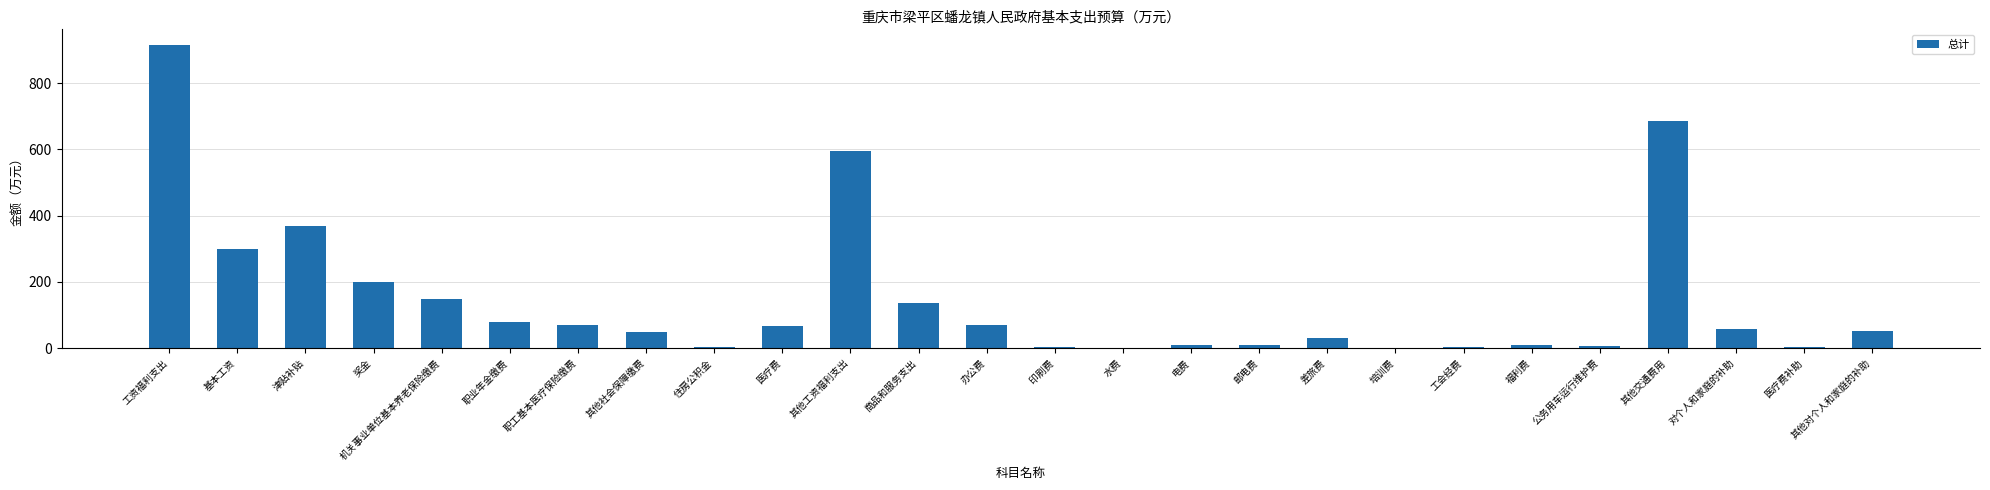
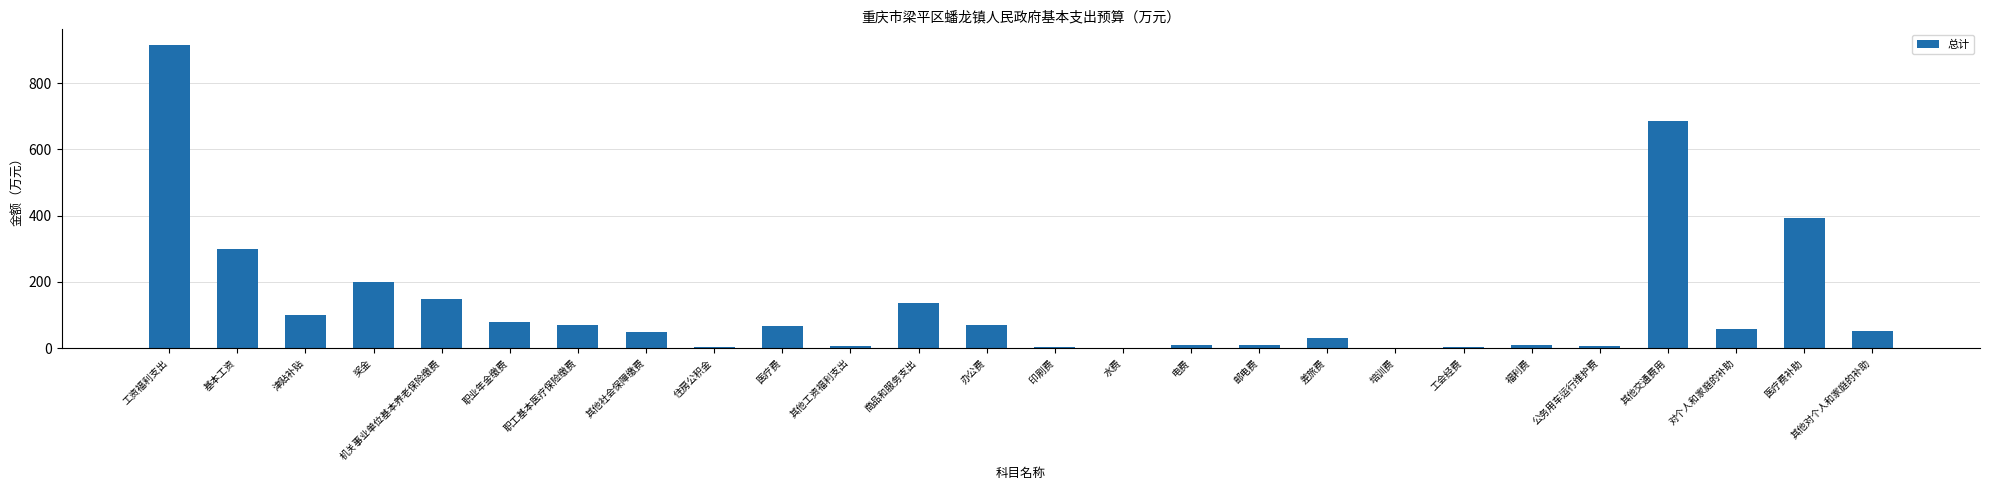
津贴补贴: 370 -> 100
其他工资福利支出: 590 -> 10
医疗费补助: 0 -> 390
